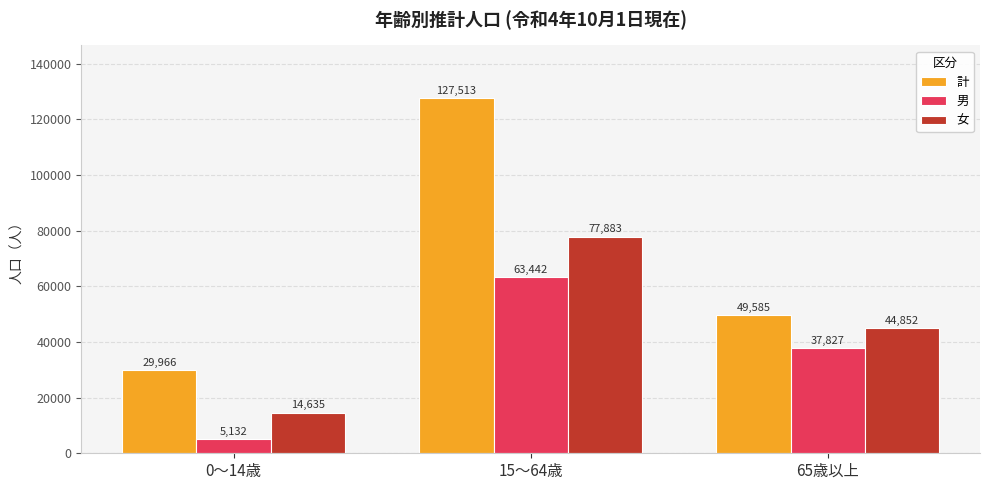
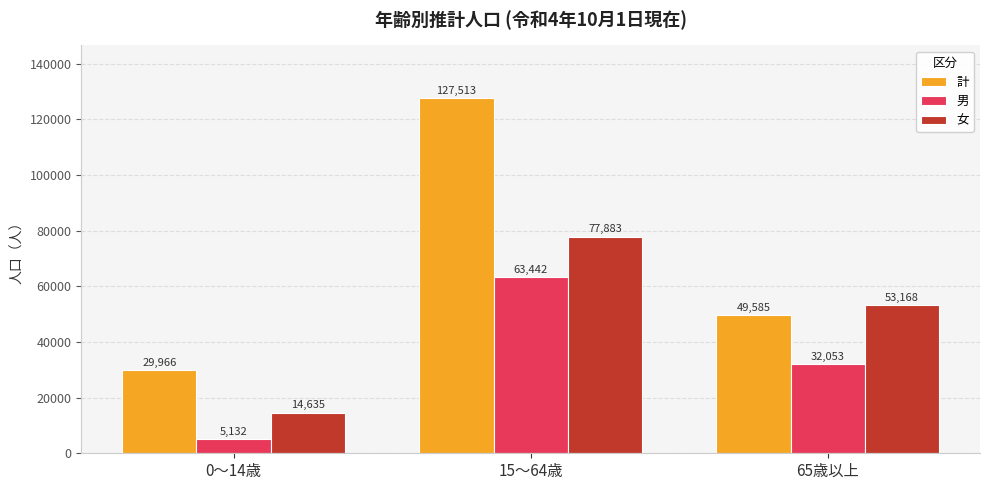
男, 65歳以上: 37,827 -> 32,053
女, 65歳以上: 44,852 -> 53,168
